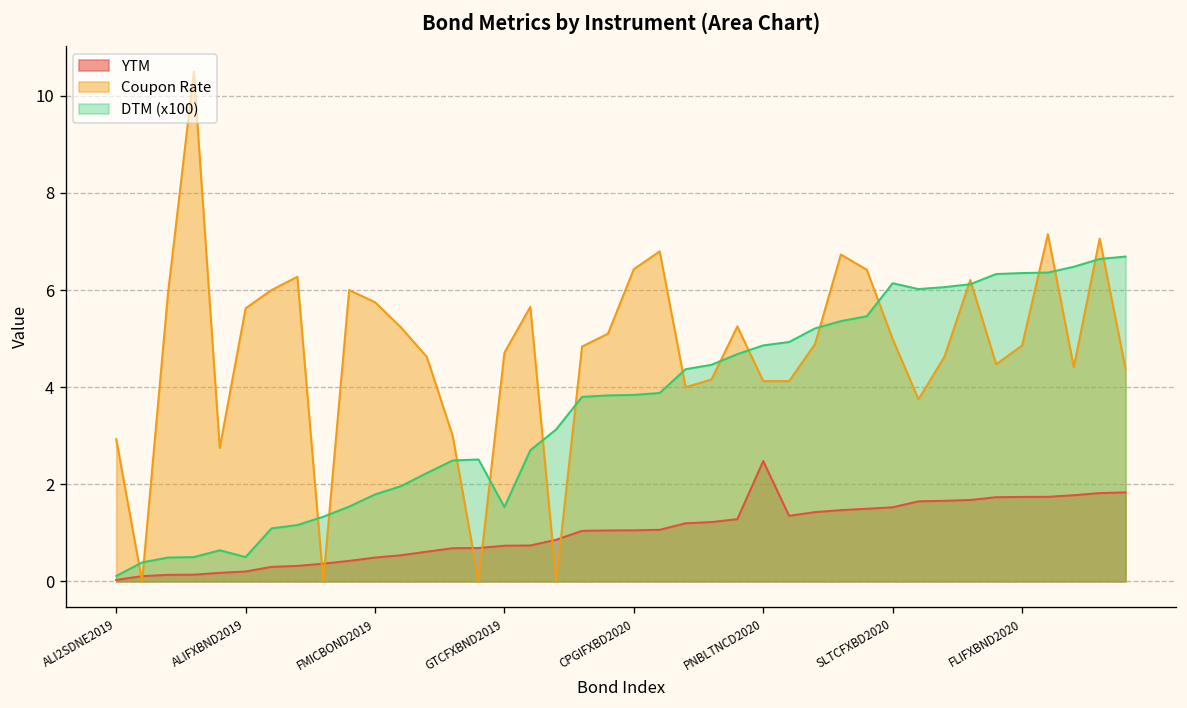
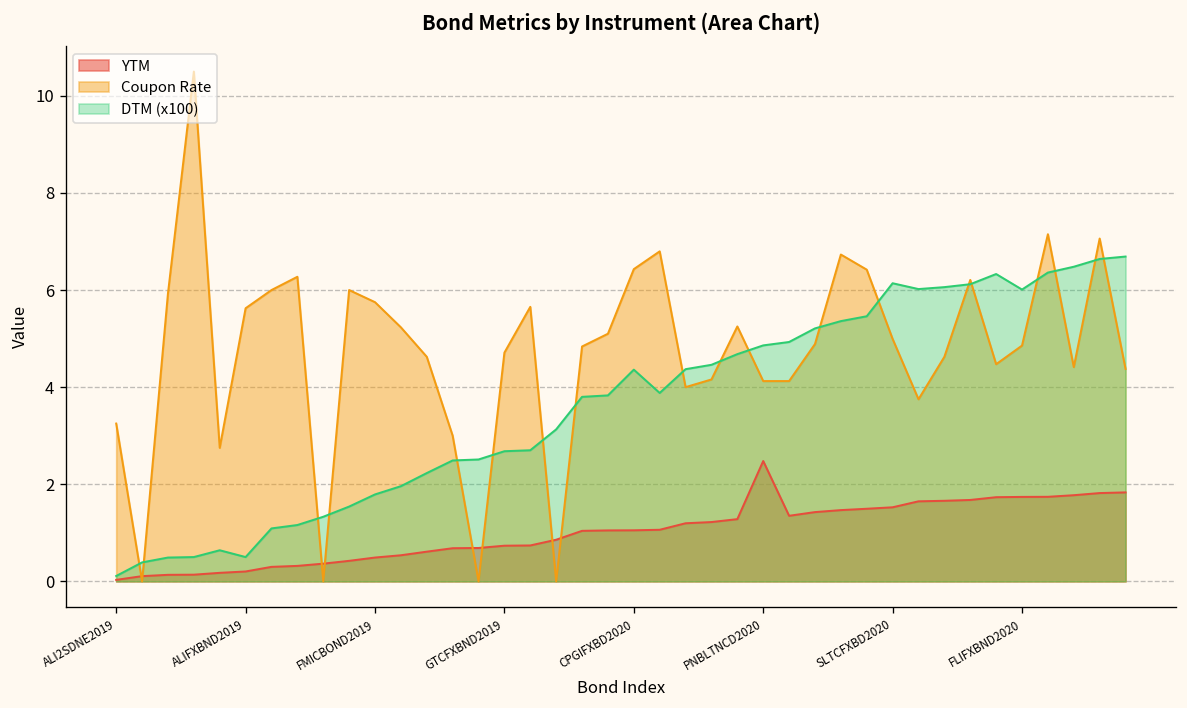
Coupon Rate, ALI2SDNE2019: 2.9 -> 3.3
DTM (x100), GTCFXBND2019: 1.5 -> 2.7
DTM (x100), CPGIFXBD2020: 3.8 -> 4.4
DTM (x100), FLIFXBND2020: 6.4 -> 6.0
